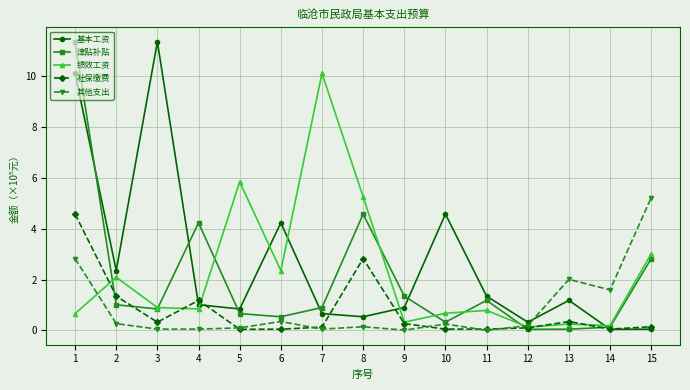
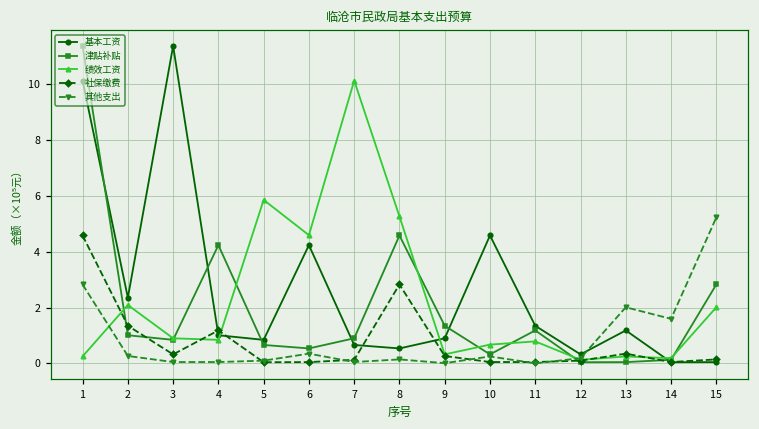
绩效工资, 1: 0.7 -> 0.3
绩效工资, 6: 2.4 -> 4.6
绩效工资, 15: 3.0 -> 2.0
